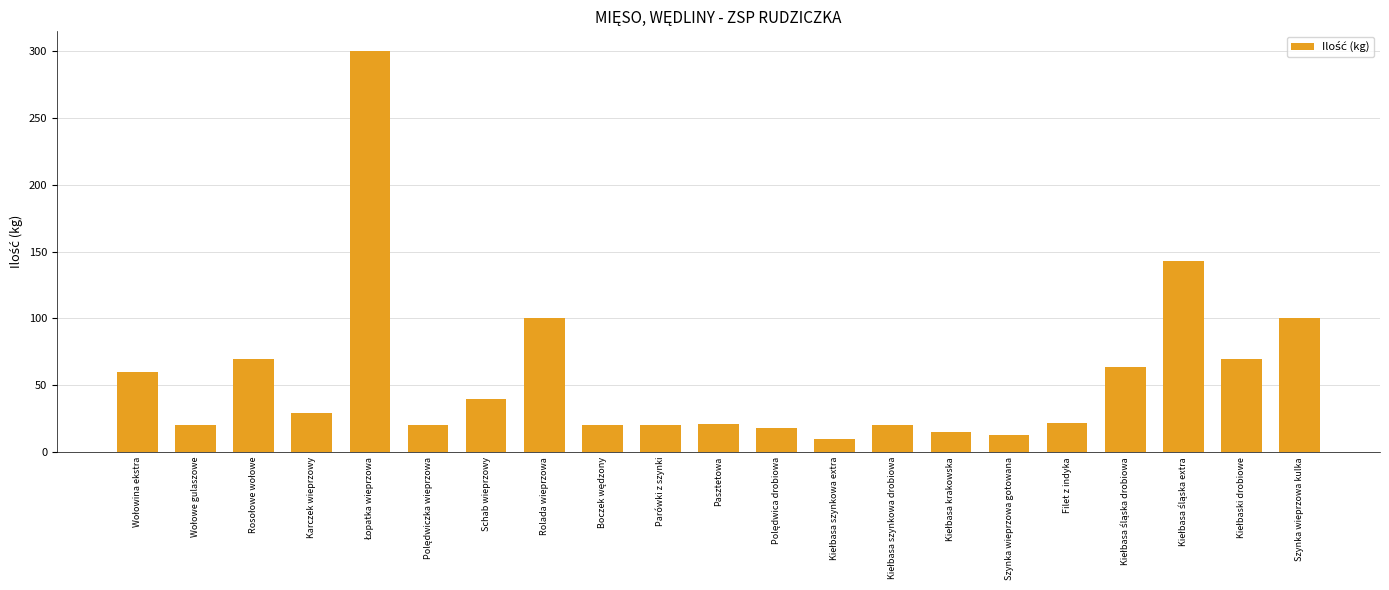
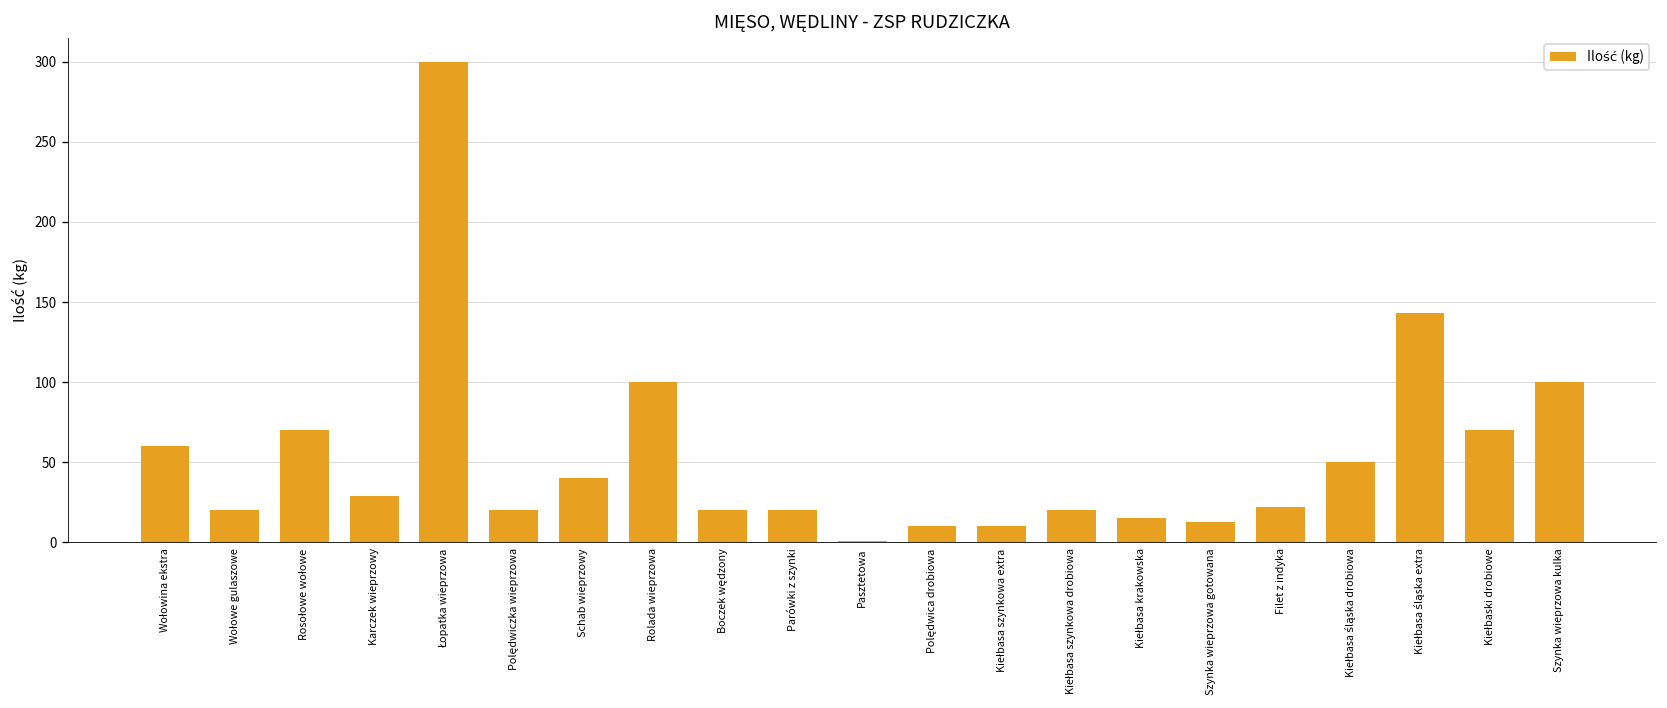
Pasztetowa: 21 -> 1
Polędwica drobiowa: 18 -> 10
Kiełbasa śląska drobiowa: 64 -> 50
